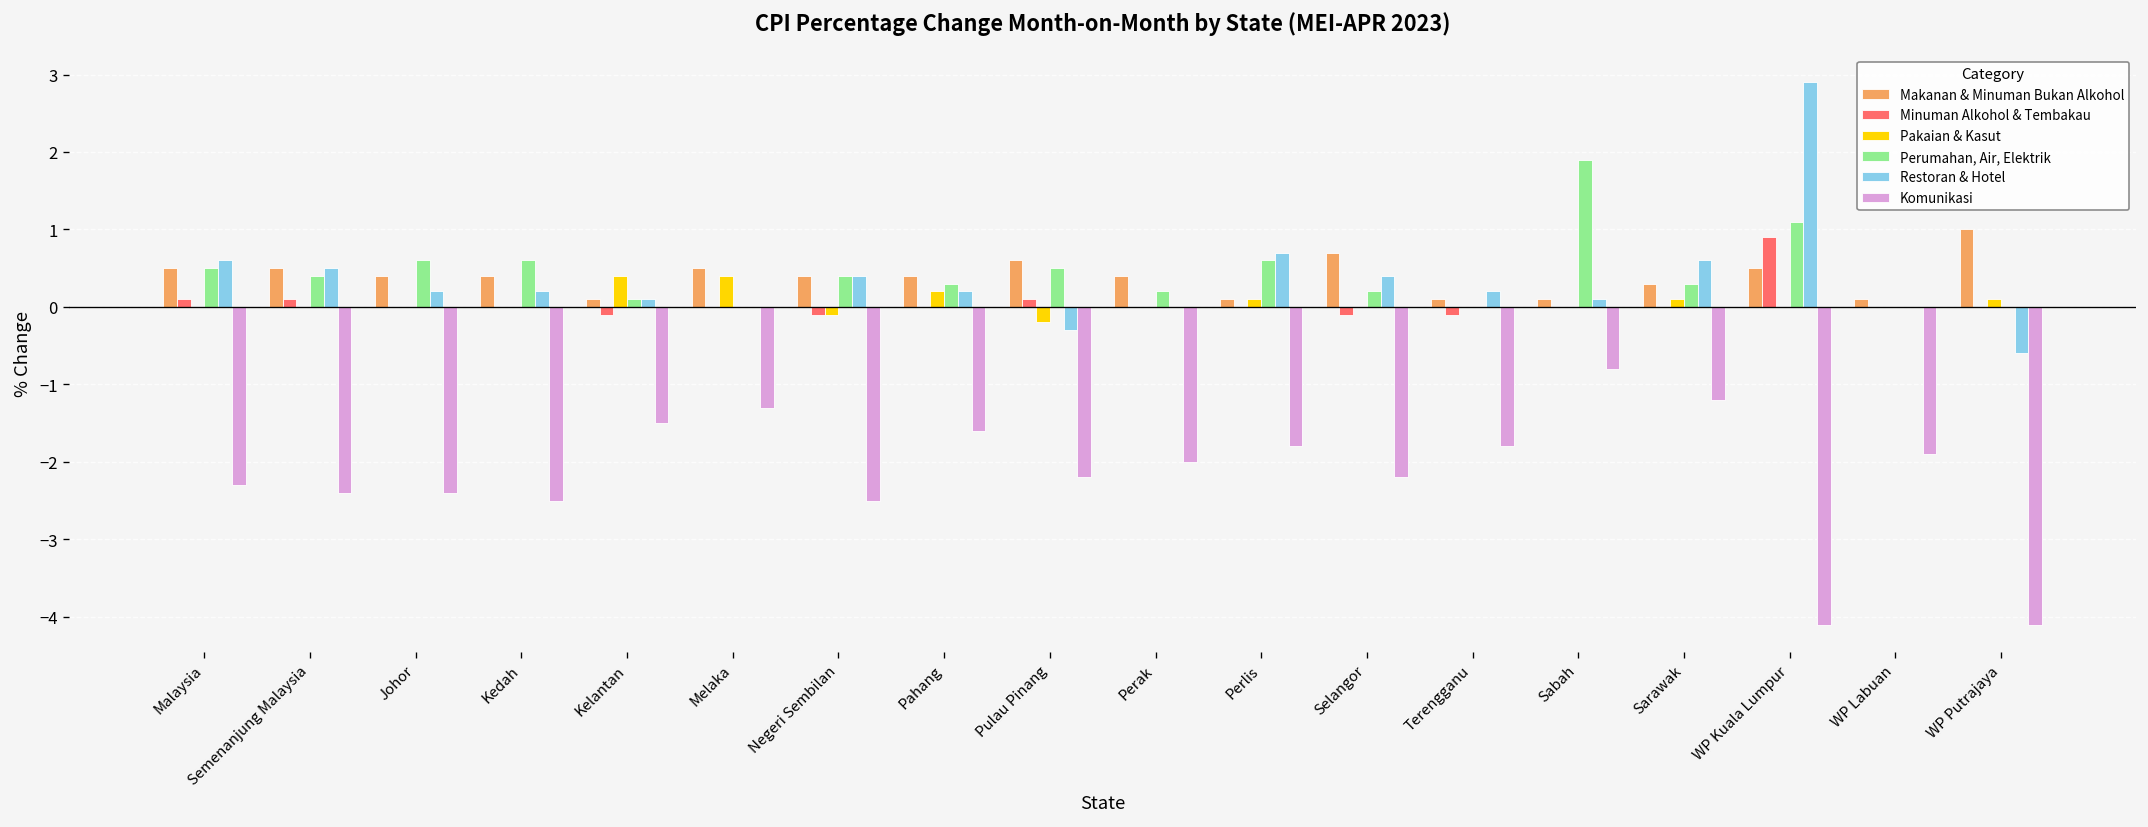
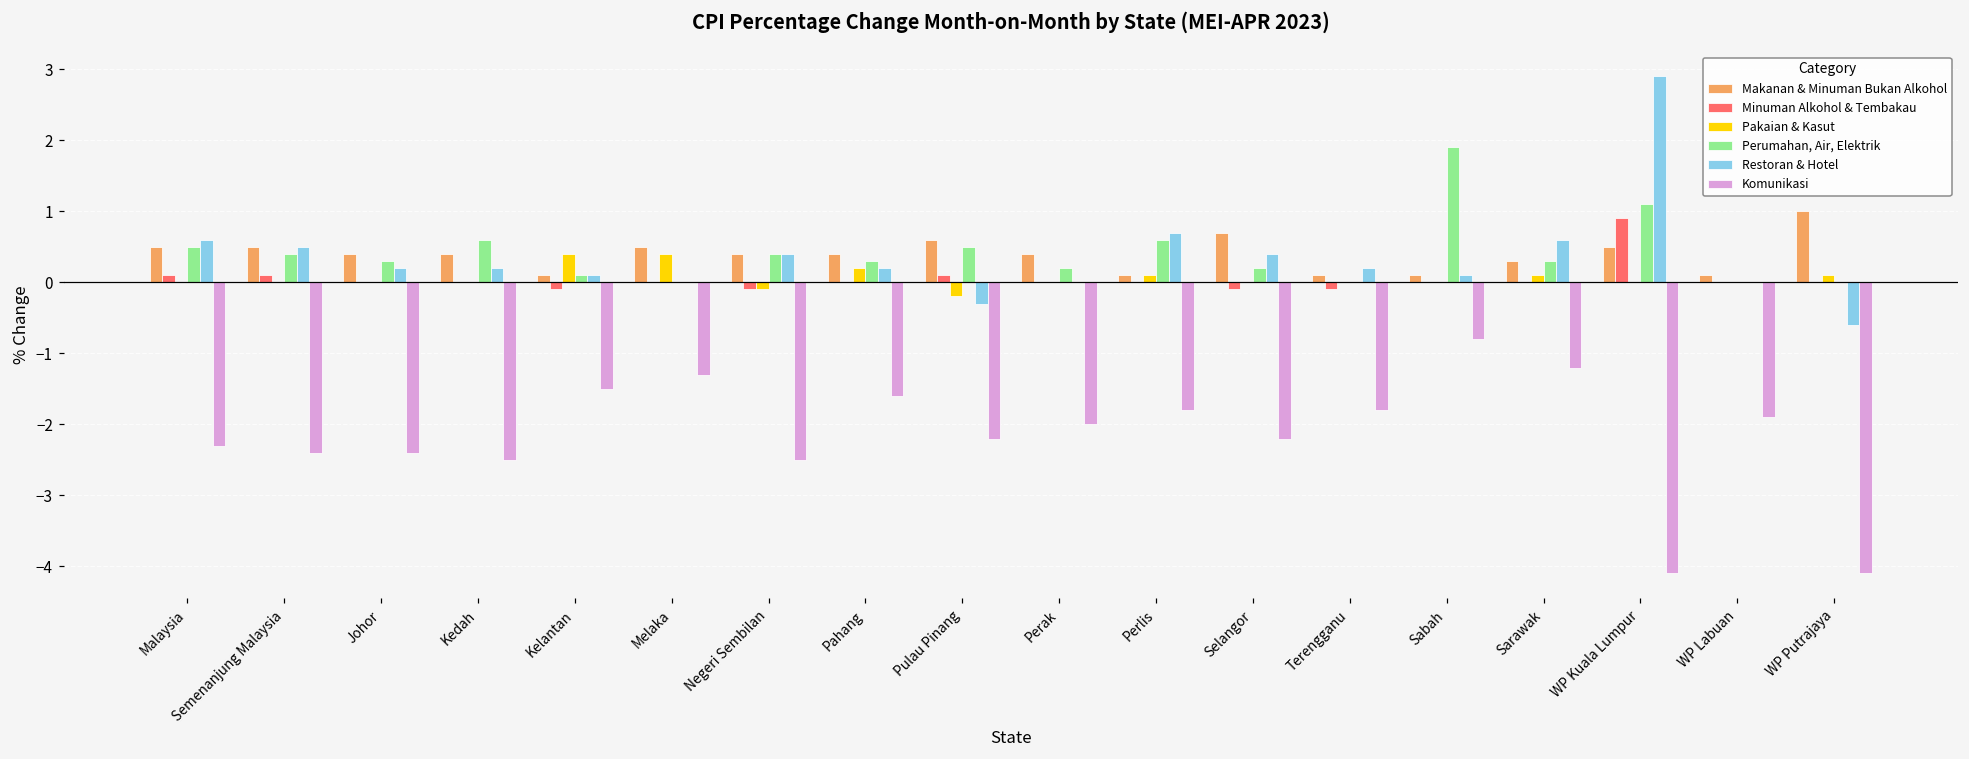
Perumahan, Air, Elektrik, Johor: 0.6 -> 0.3
